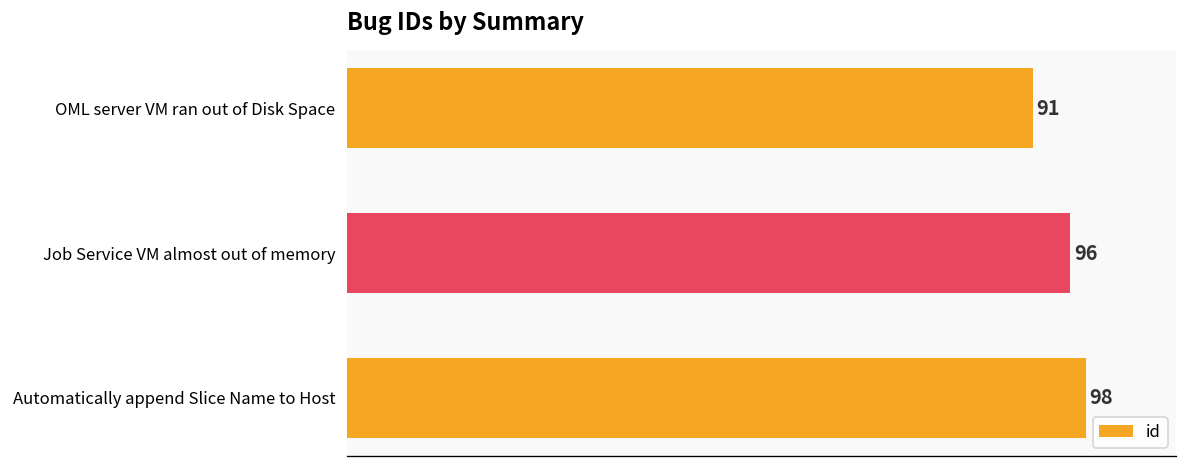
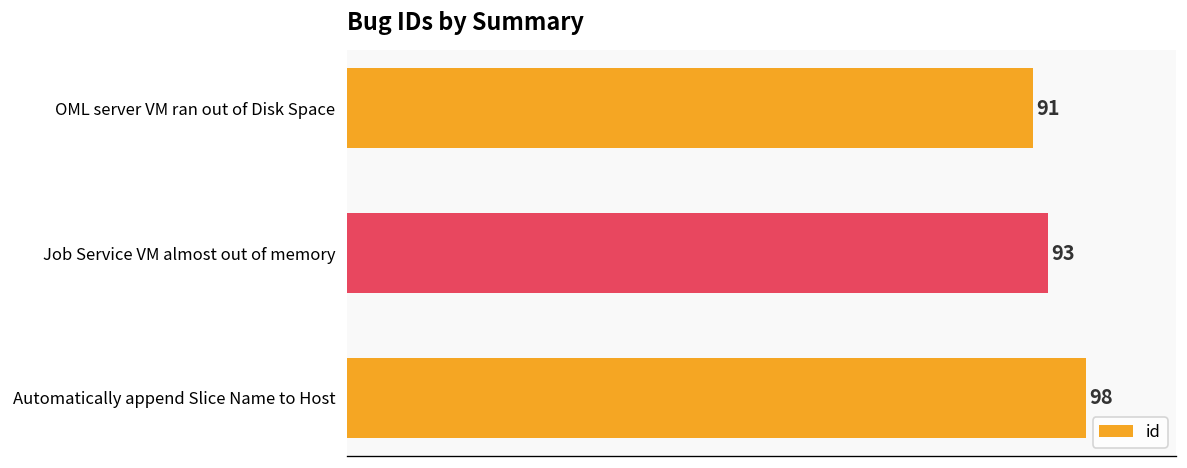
Job Service VM almost out of memory: 96 -> 93
